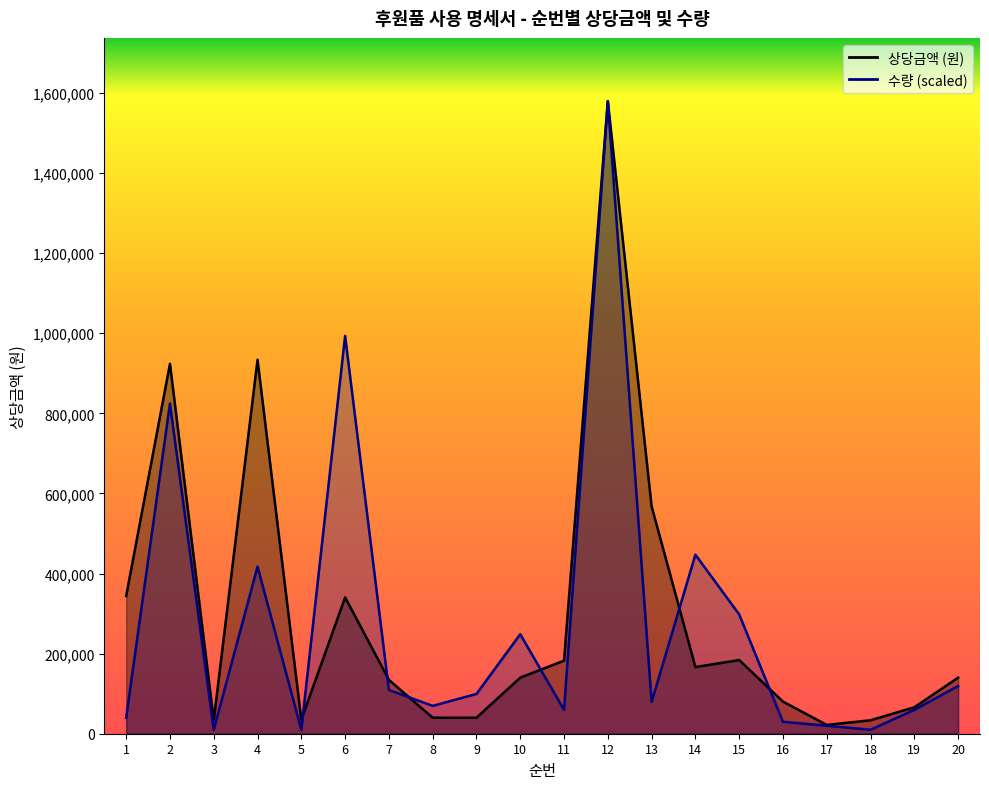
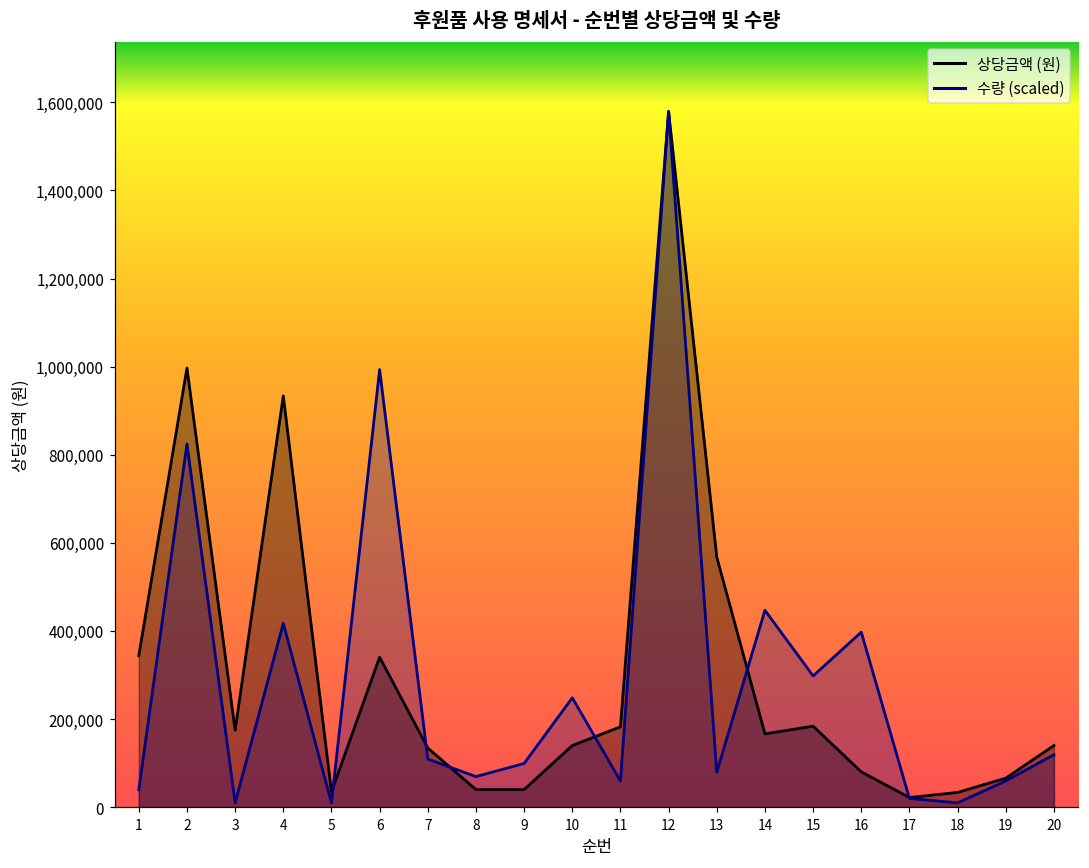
상당금액 (원), 2: 920,000 -> 1,000,000
상당금액 (원), 3: 30,000 -> 170,000
수량 (scaled), 16: 30,000 -> 400,000
